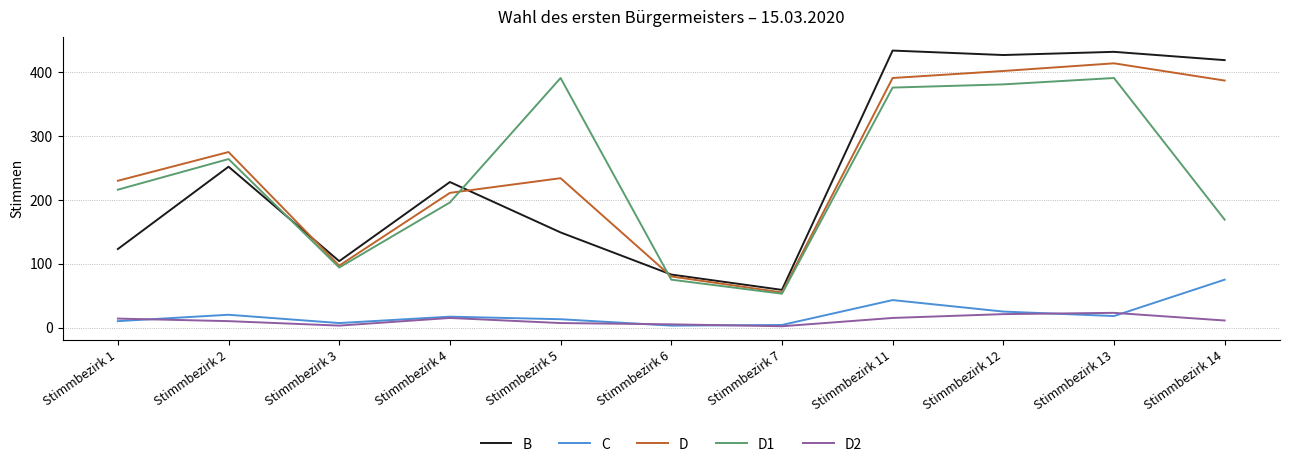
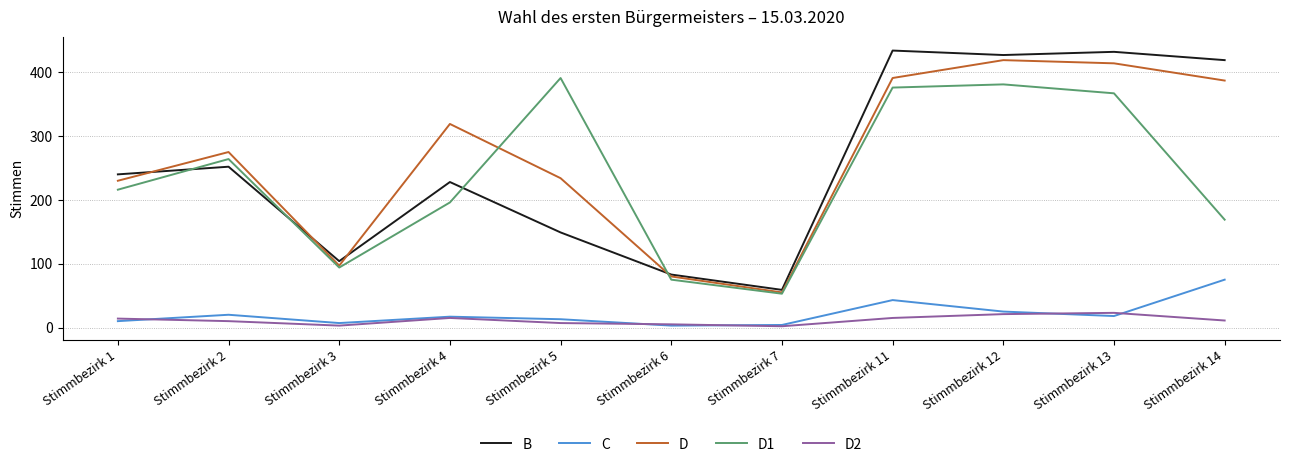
B, Stimmbezirk 1: 120 -> 240
D, Stimmbezirk 4: 210 -> 320
D, Stimmbezirk 12: 400 -> 420
D1, Stimmbezirk 13: 390 -> 370
